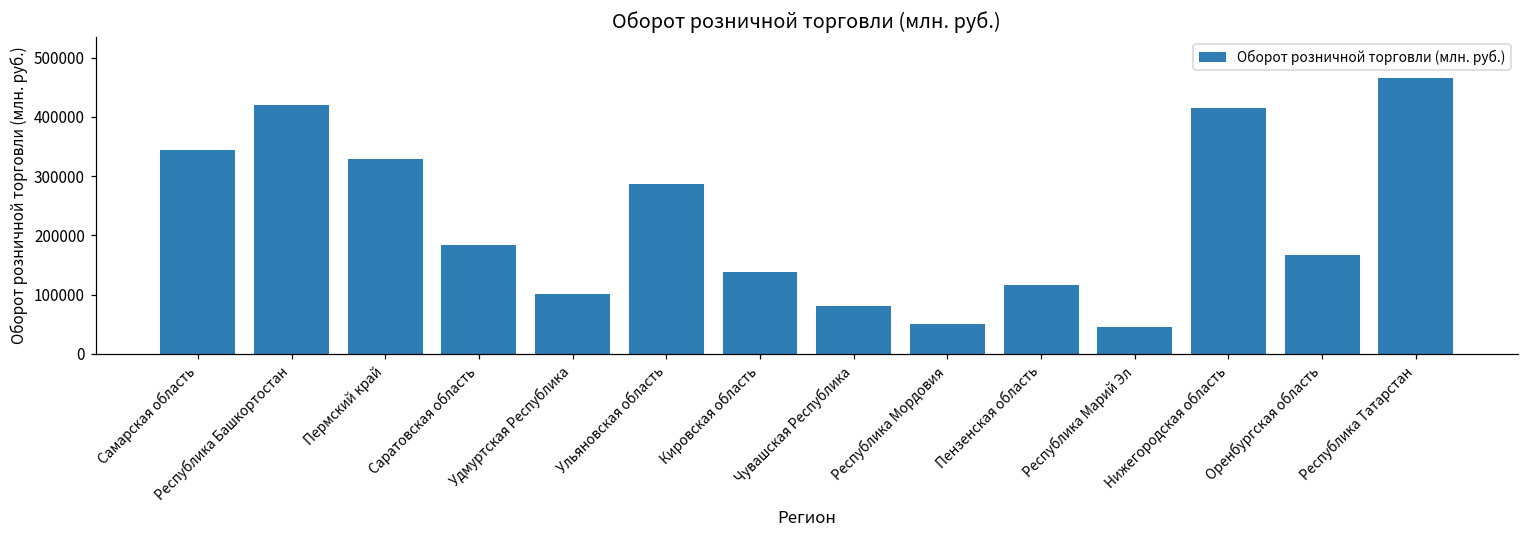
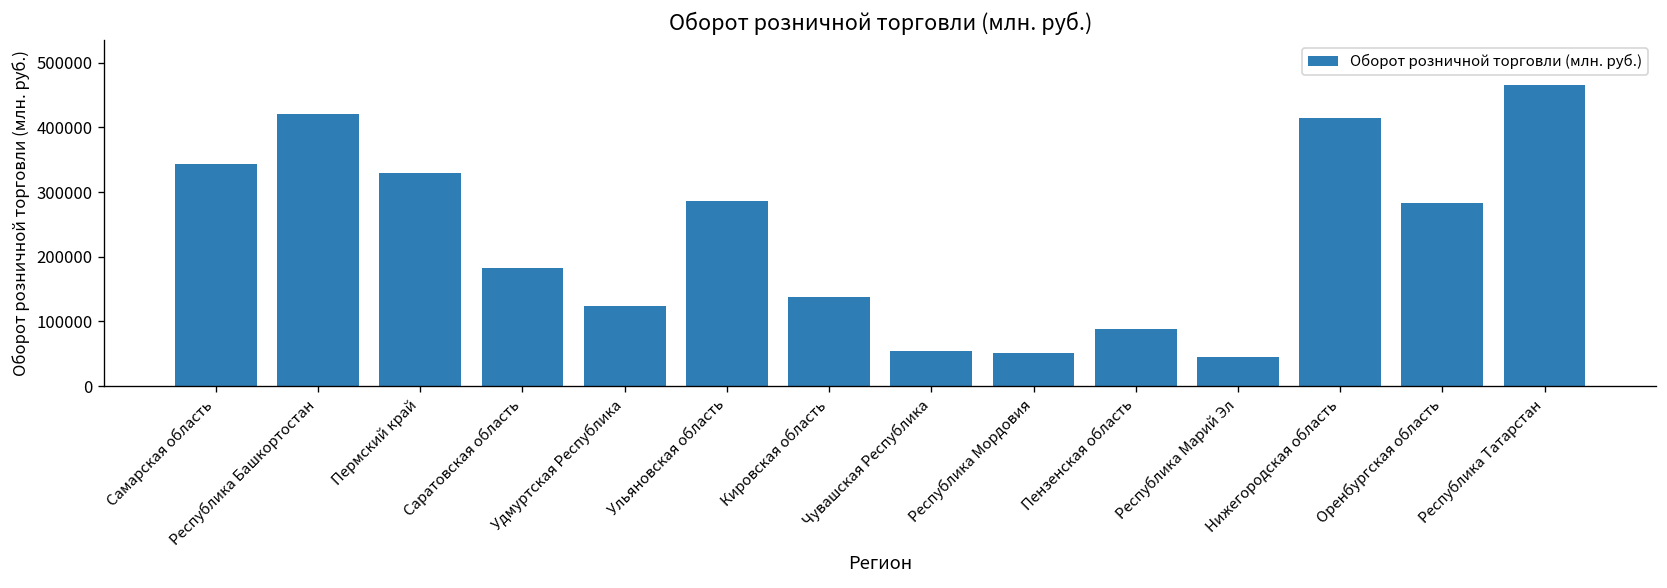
Удмуртская Республика: 100000 -> 120000
Чувашская Республика: 80000 -> 50000
Пензенская область: 120000 -> 90000
Оренбургская область: 170000 -> 280000
